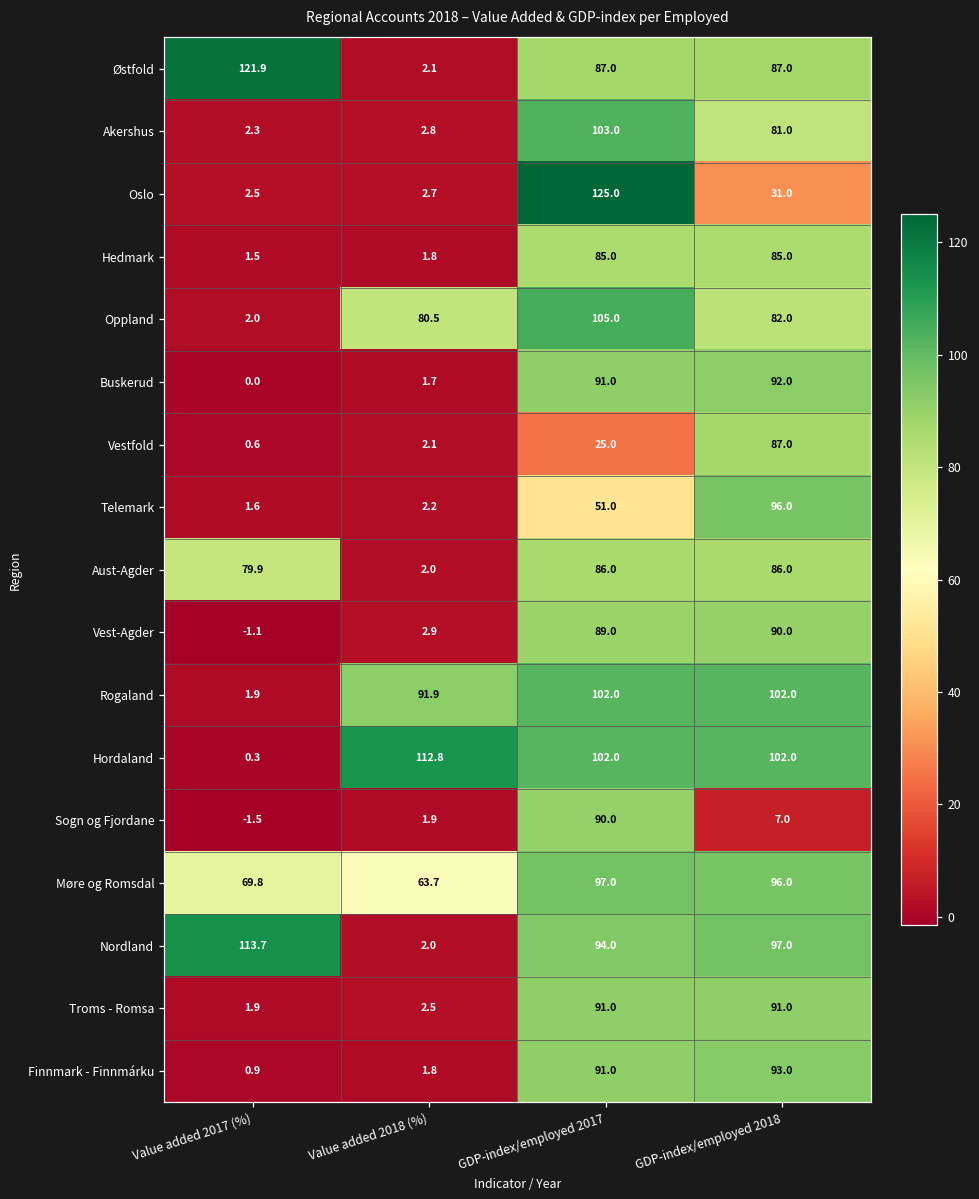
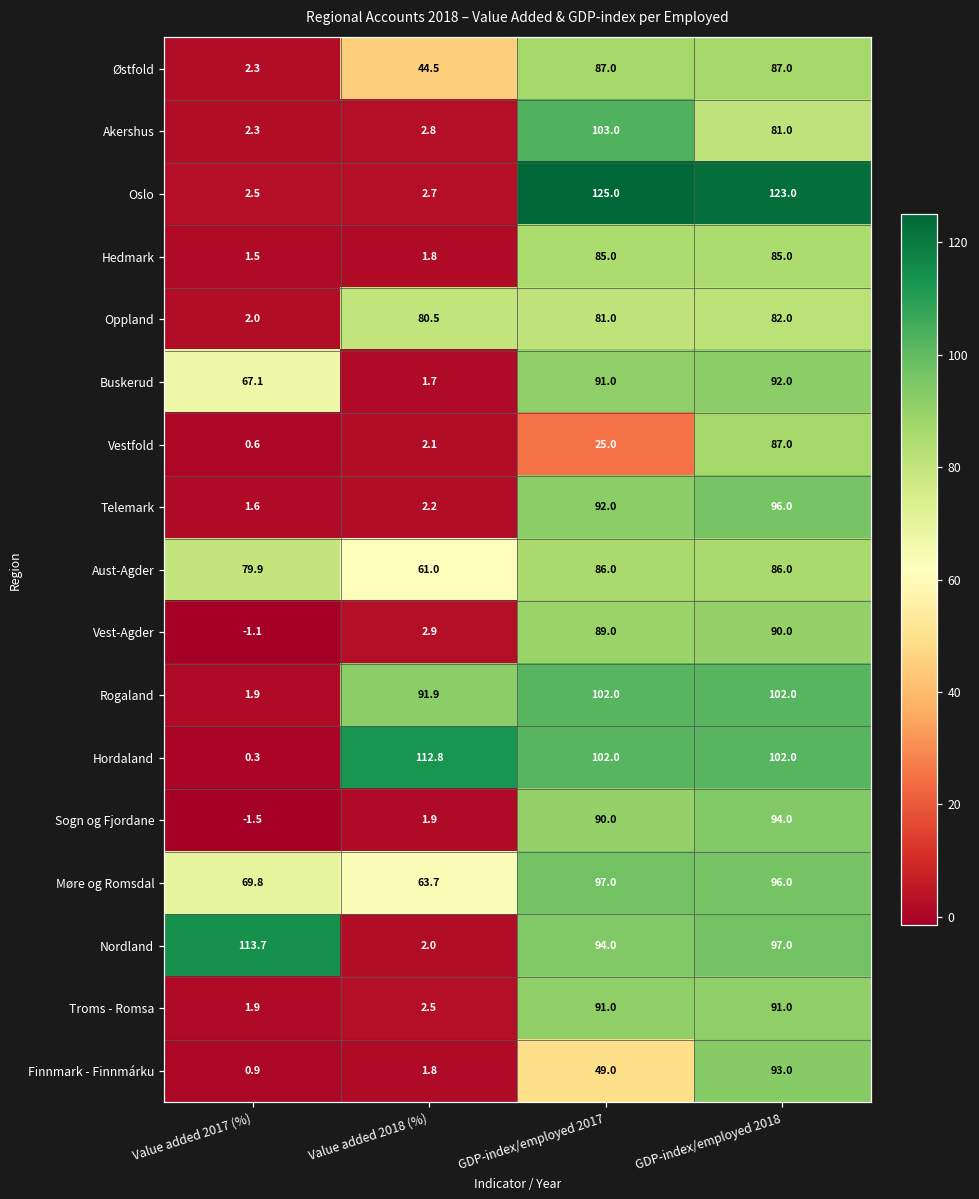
Østfold, Value added 2017 (%): 121.9 -> 2.3
Østfold, Value added 2018 (%): 2.1 -> 44.5
Oslo, GDP-index/employed 2018: 31.0 -> 123.0
Oppland, GDP-index/employed 2017: 105.0 -> 81.0
Buskerud, Value added 2017 (%): 0.0 -> 67.1
Telemark, GDP-index/employed 2017: 51.0 -> 92.0
Aust-Agder, Value added 2018 (%): 2.0 -> 61.0
Sogn og Fjordane, GDP-index/employed 2018: 7.0 -> 94.0
Finnmark - Finnmárku, GDP-index/employed 2017: 91.0 -> 49.0
